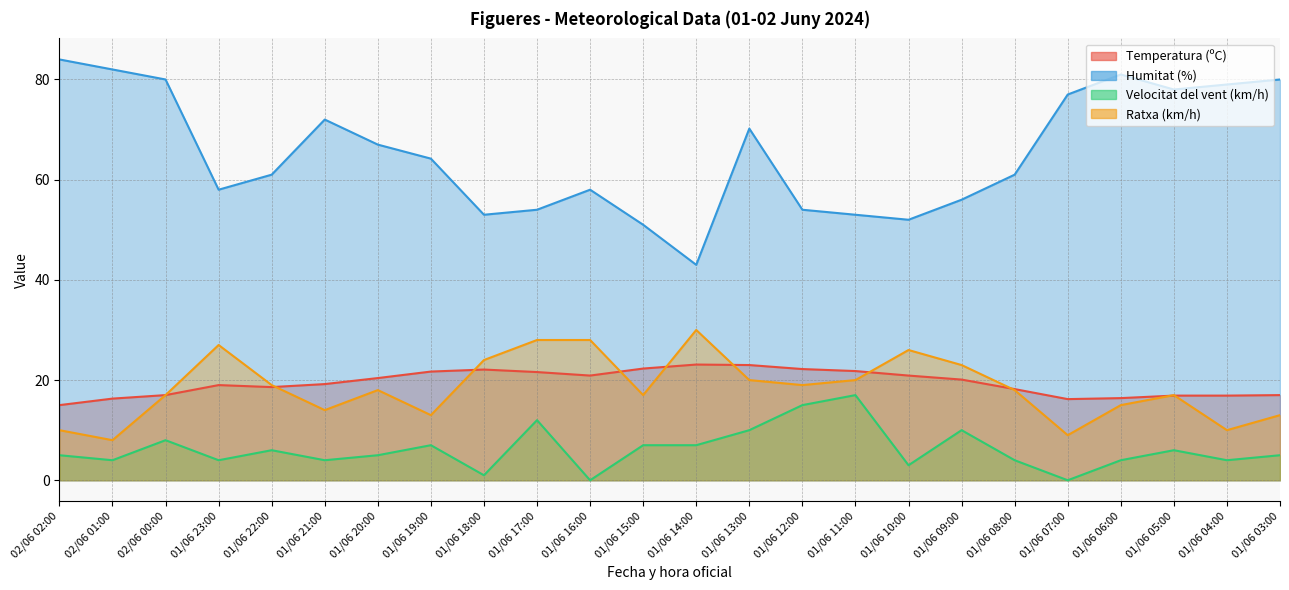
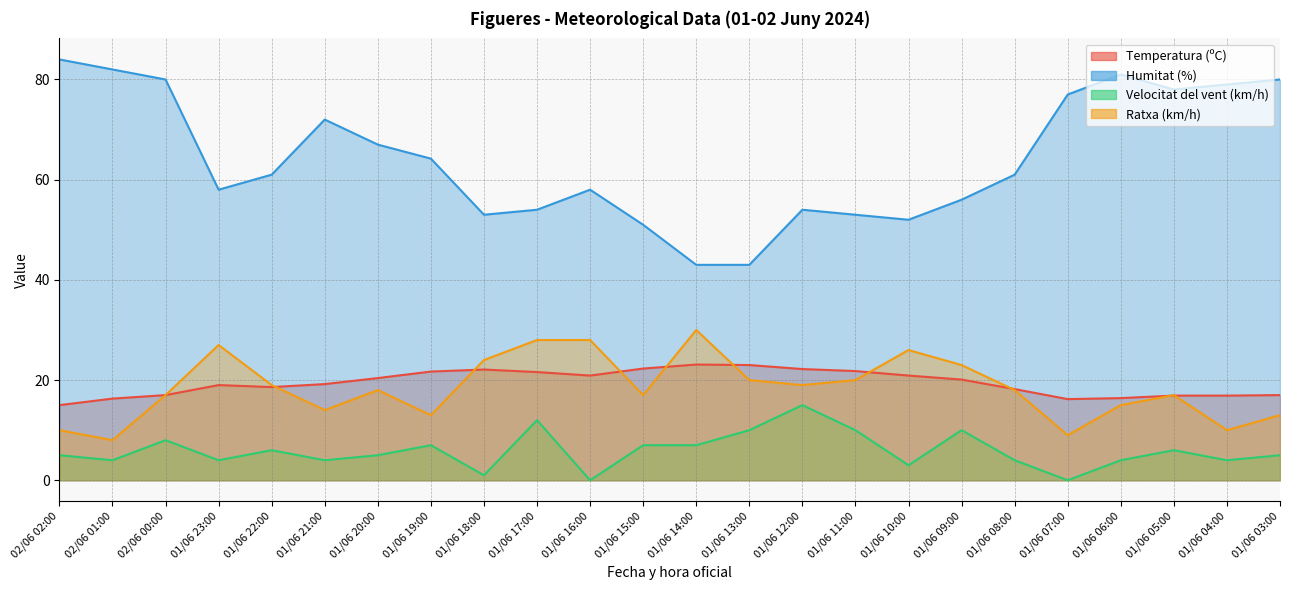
Humitat (%), 01/06 13:00: 70 -> 43
Velocitat del vent (km/h), 01/06 11:00: 17 -> 10
